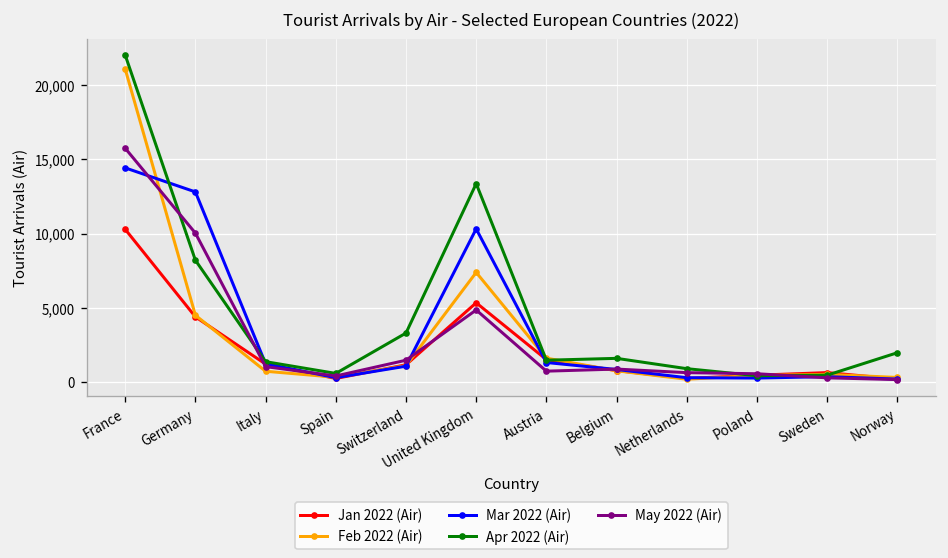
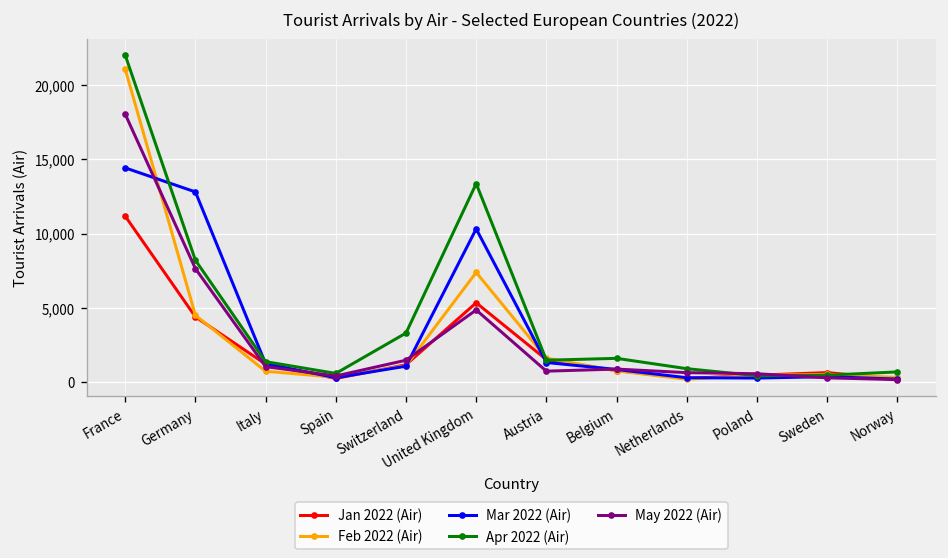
Jan 2022 (Air), France: 10,300 -> 11,200
May 2022 (Air), France: 15,800 -> 18,100
May 2022 (Air), Germany: 10,000 -> 7,600
Apr 2022 (Air), Norway: 2,000 -> 700
